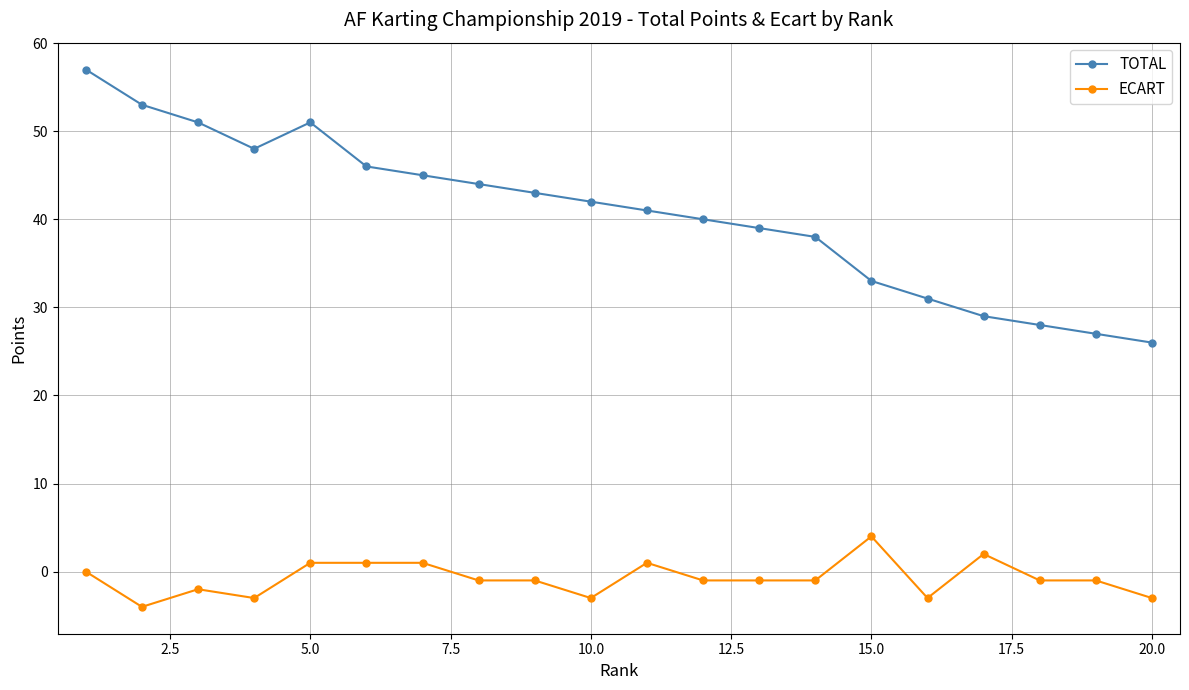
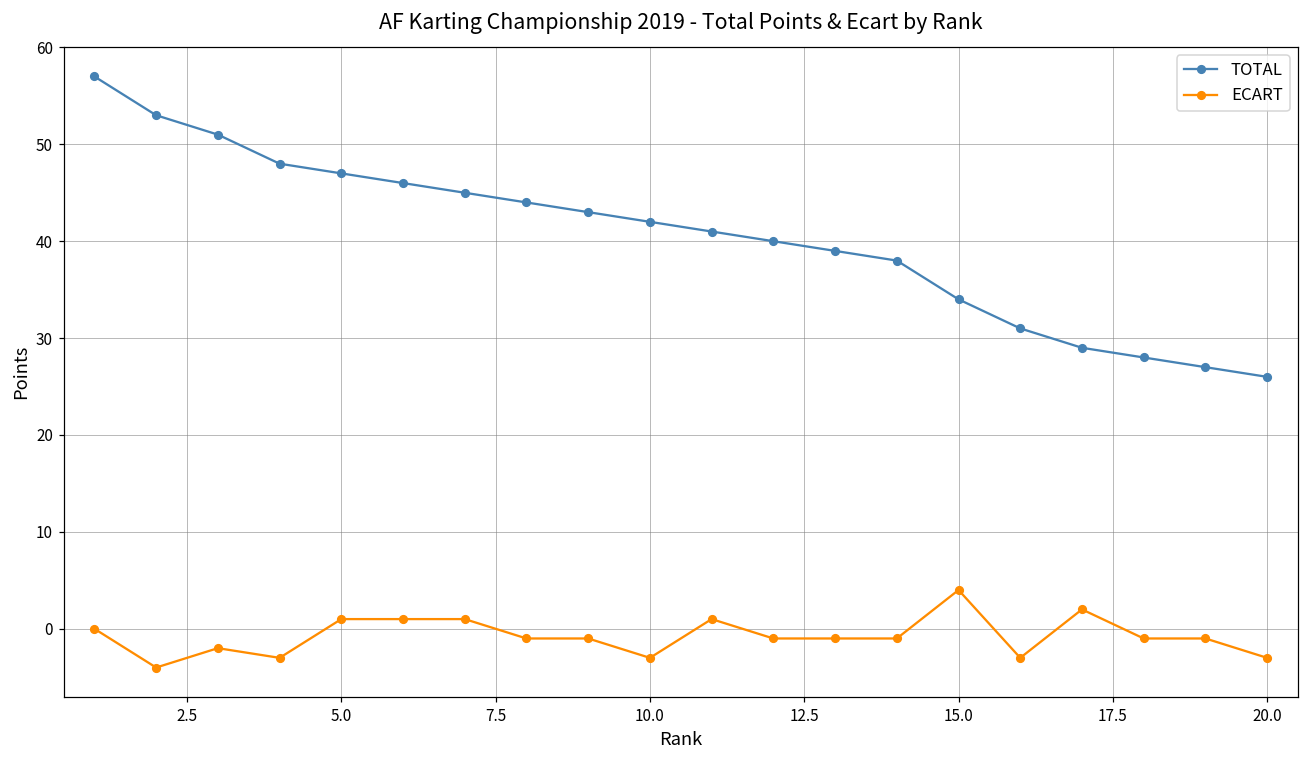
TOTAL, 5.0: 51 -> 47
TOTAL, 15.0: 33 -> 34
